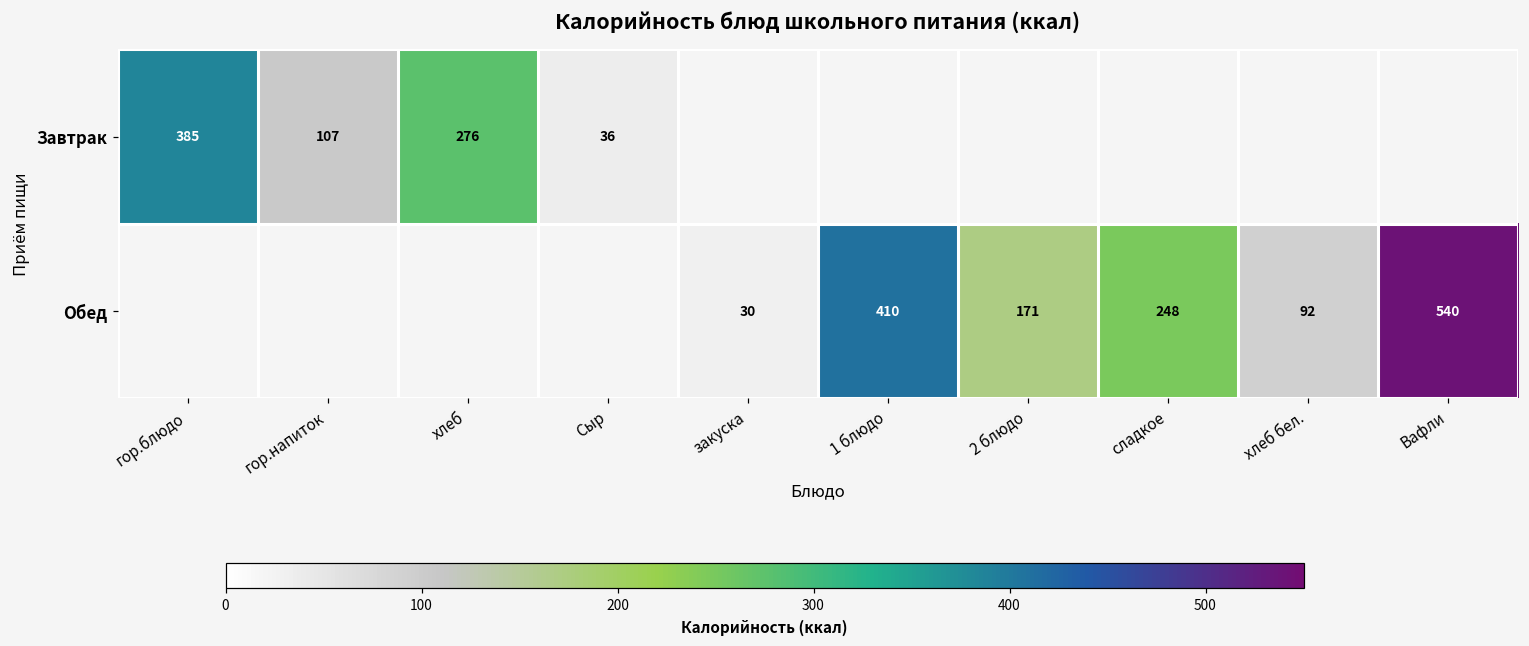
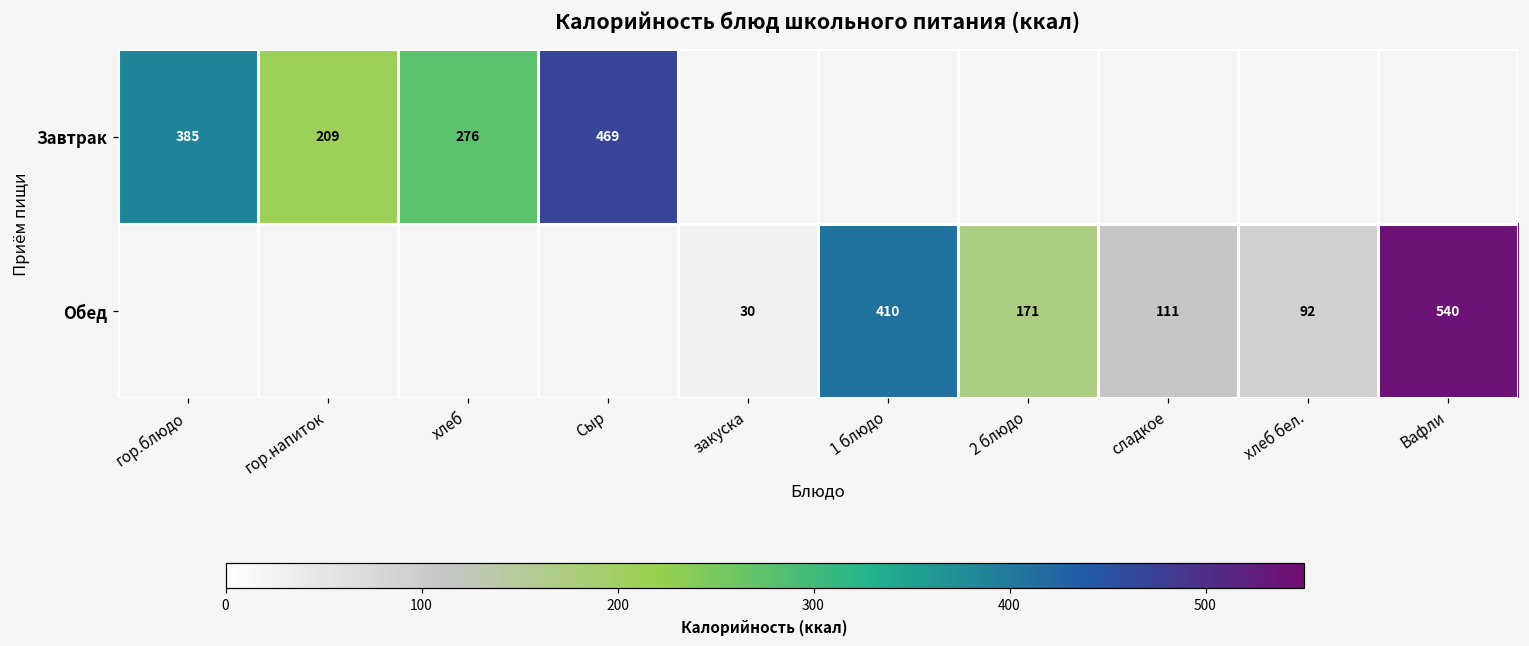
Завтрак, гор.напиток: 107 -> 209
Завтрак, Сыр: 36 -> 469
Обед, сладкое: 248 -> 111
